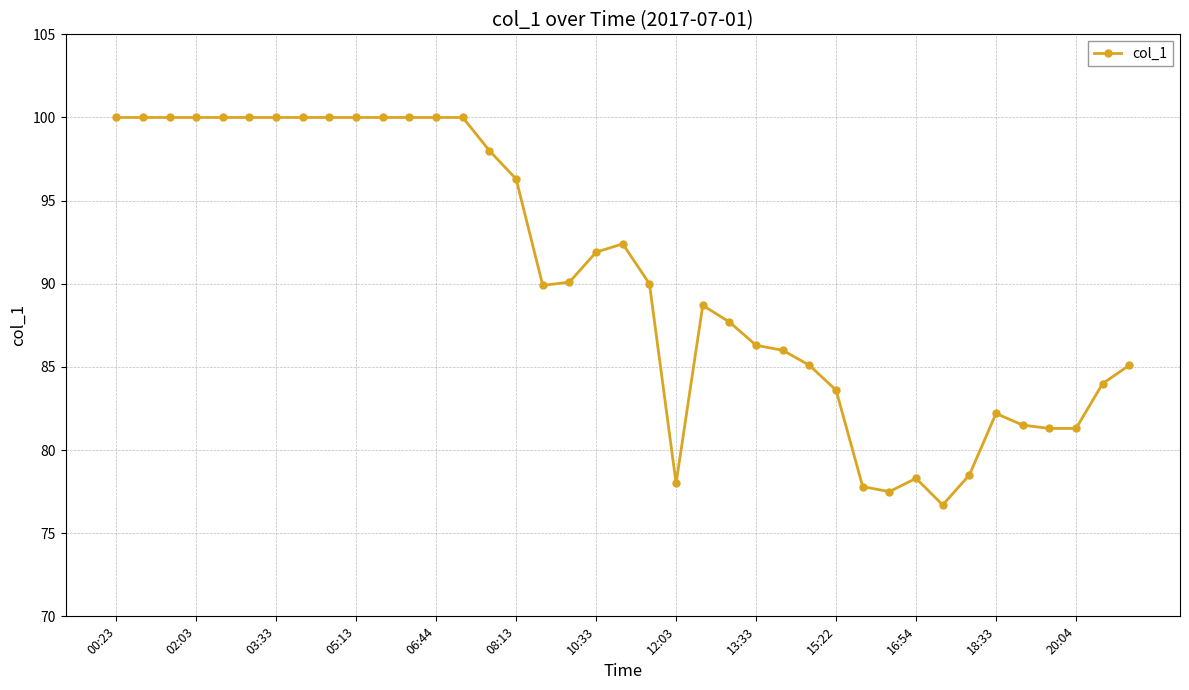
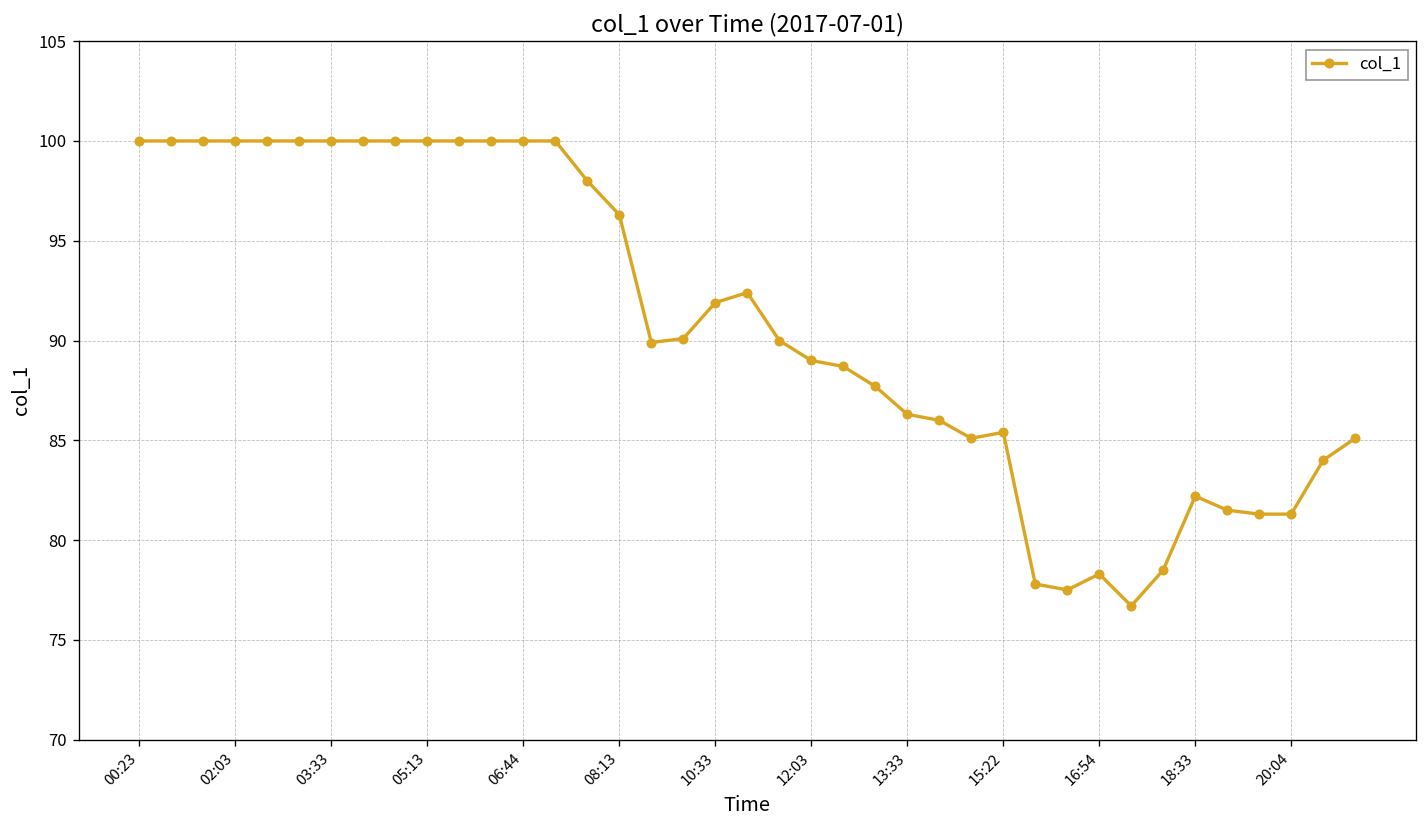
12:03: 78 -> 89
15:22: 83.6 -> 85.4
